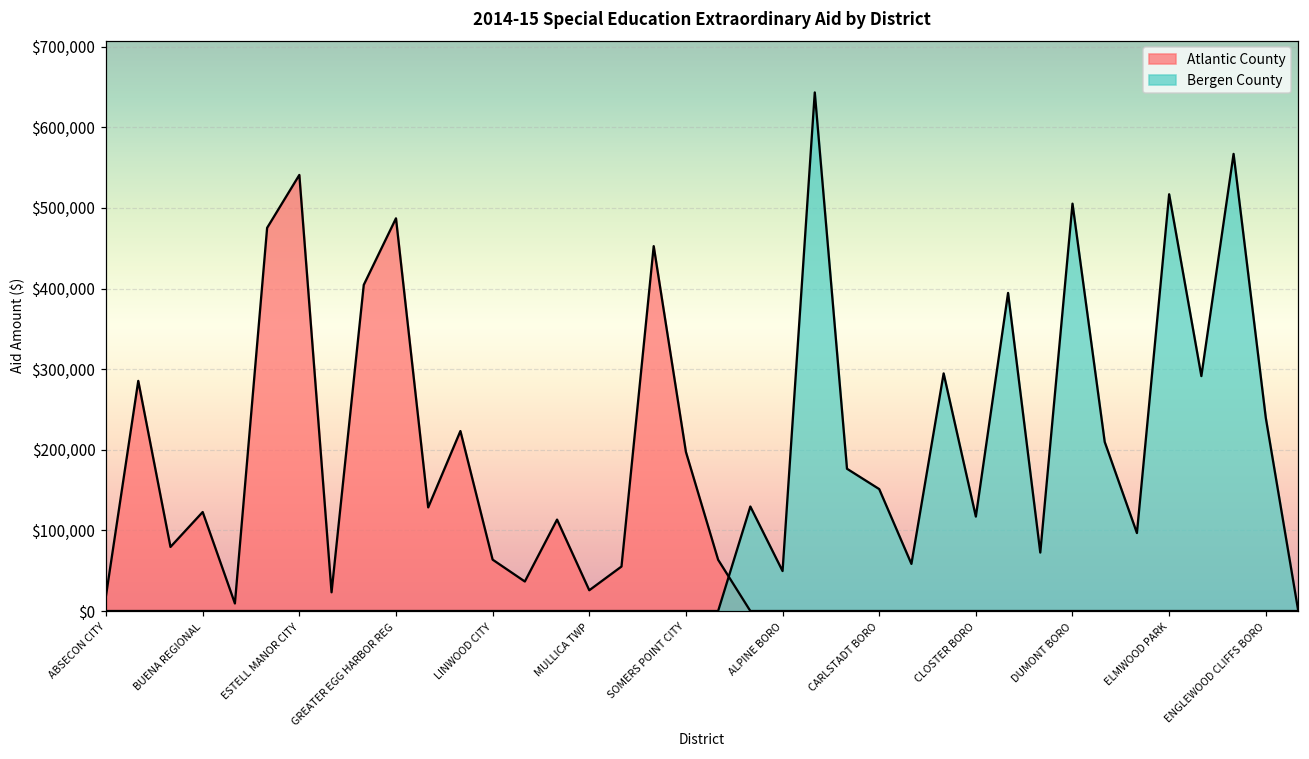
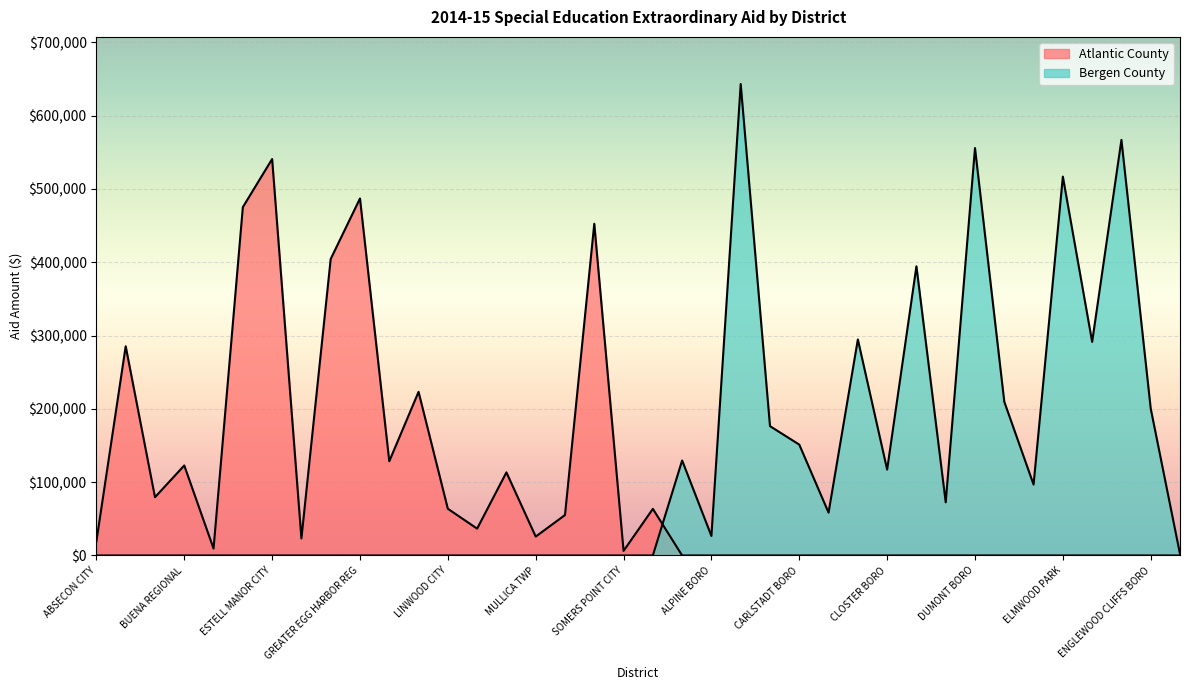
Atlantic County, SOMERS POINT CITY: $200,000 -> $10,000
Bergen County, ALPINE BORO: $50,000 -> $30,000
Bergen County, DUMONT BORO: $510,000 -> $560,000
Bergen County, ENGLEWOOD CLIFFS BORO: $240,000 -> $200,000
